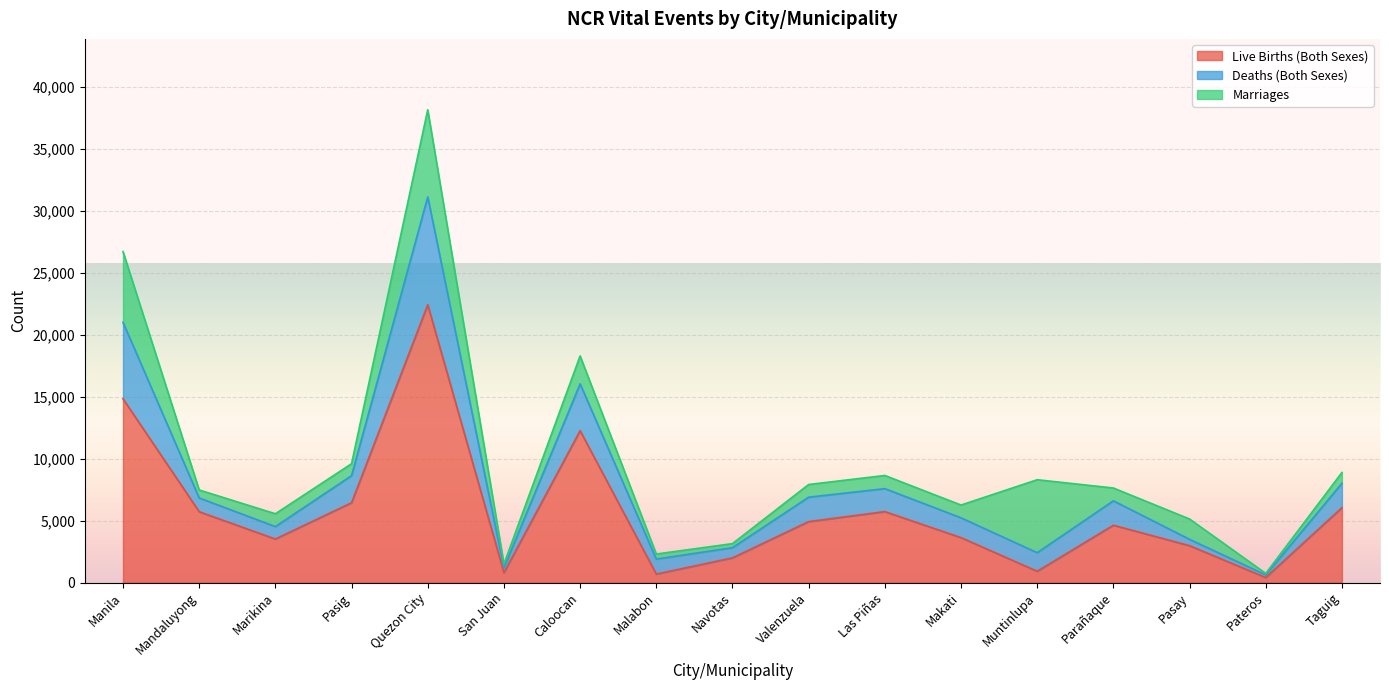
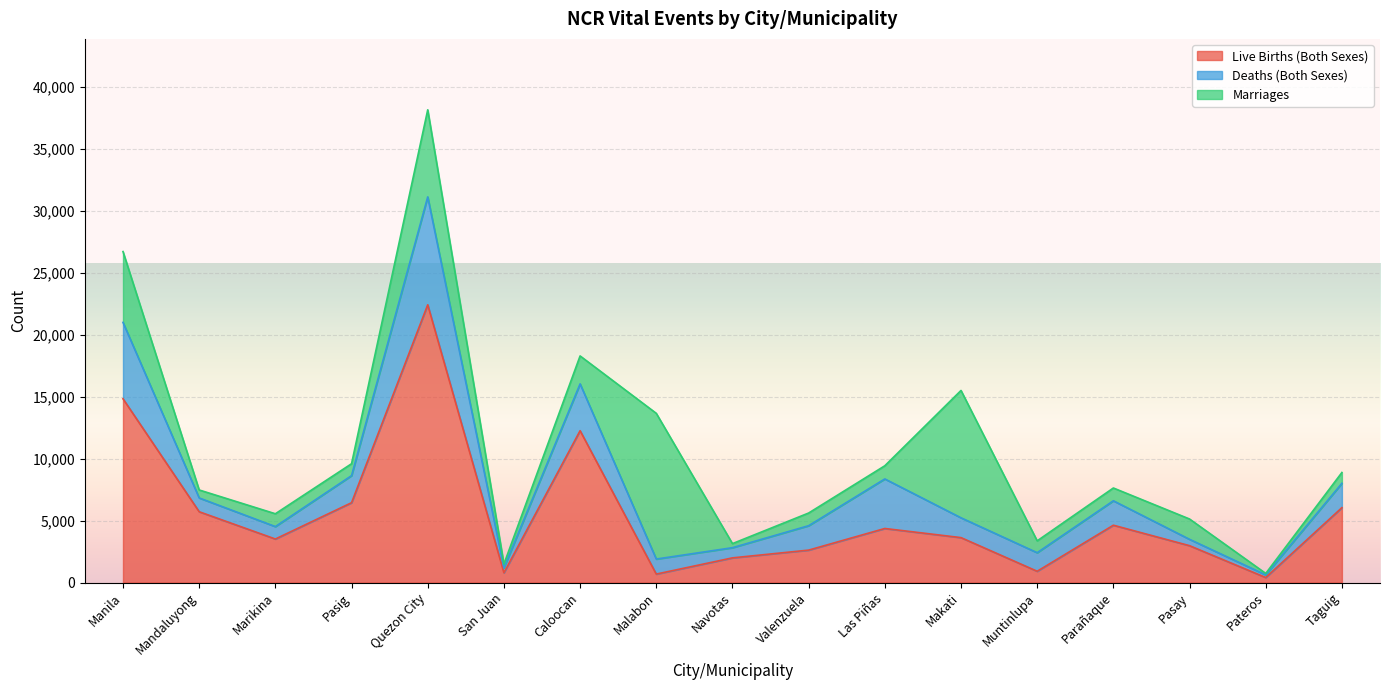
Marriages, Malabon: 400 -> 11,800
Live Births (Both Sexes), Valenzuela: 4,900 -> 2,600
Live Births (Both Sexes), Las Piñas: 5,700 -> 4,400
Deaths (Both Sexes), Las Piñas: 1,900 -> 4,000
Marriages, Makati: 1,000 -> 10,300
Marriages, Muntinlupa: 5,900 -> 1,000
